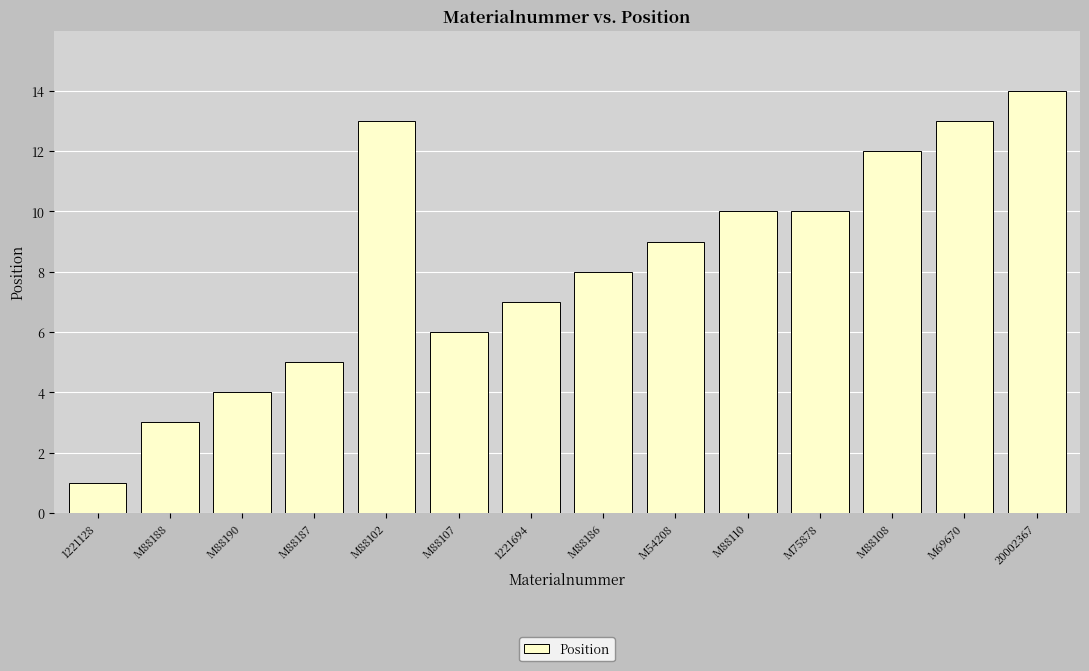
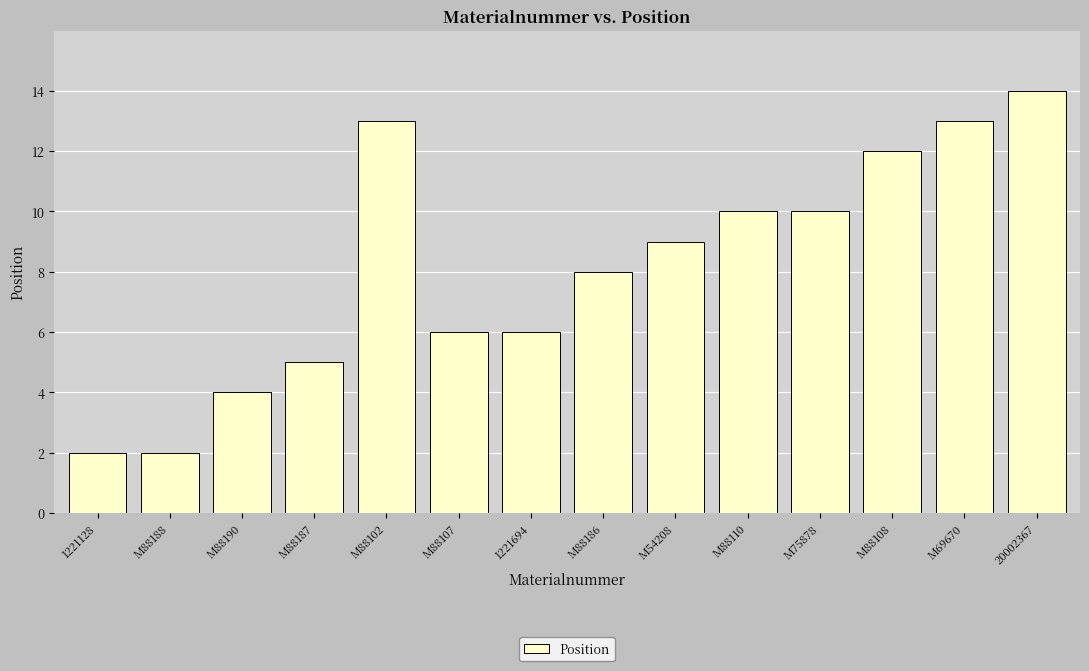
1221128: 1 -> 2
M88188: 3 -> 2
1221694: 7 -> 6
